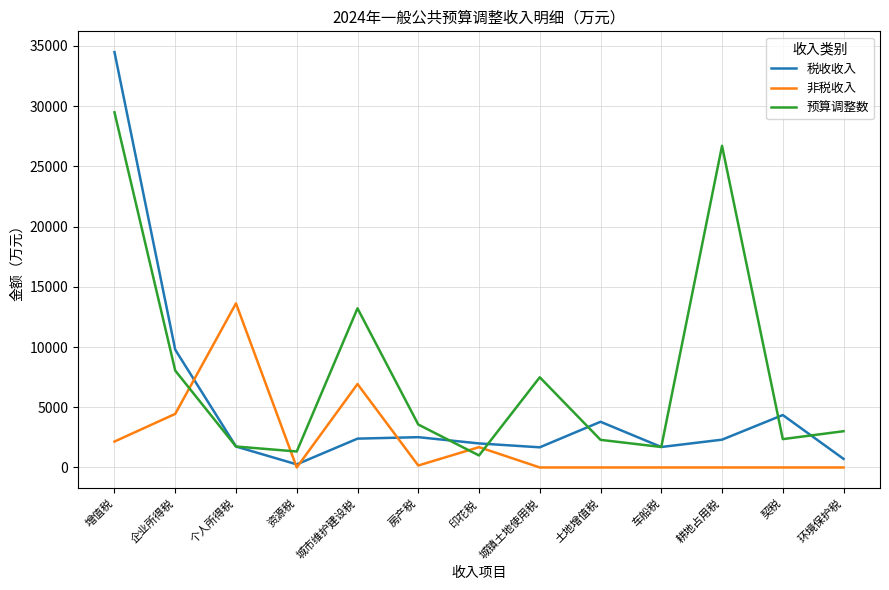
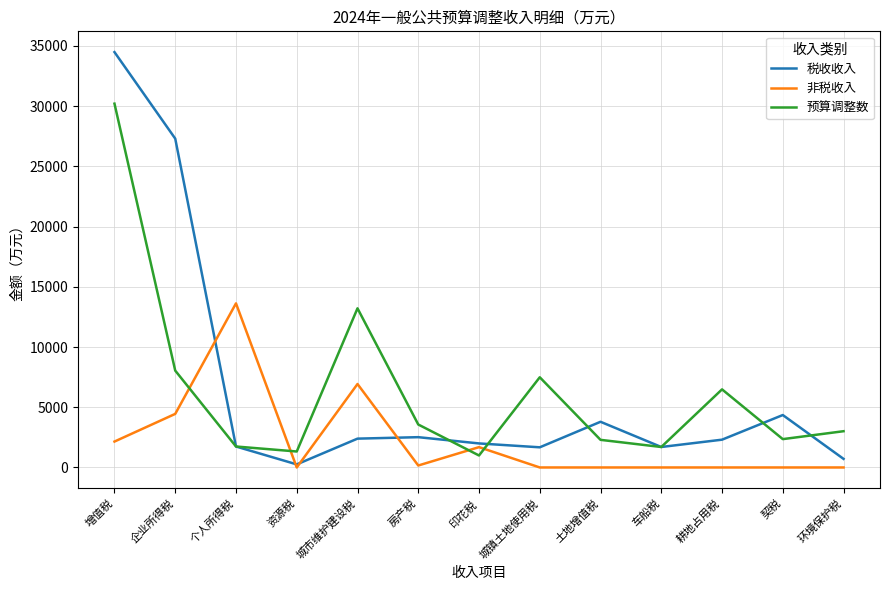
预算调整数, 增值税: 29500 -> 30200
税收收入, 企业所得税: 9800 -> 27300
预算调整数, 耕地占用税: 26700 -> 6500
